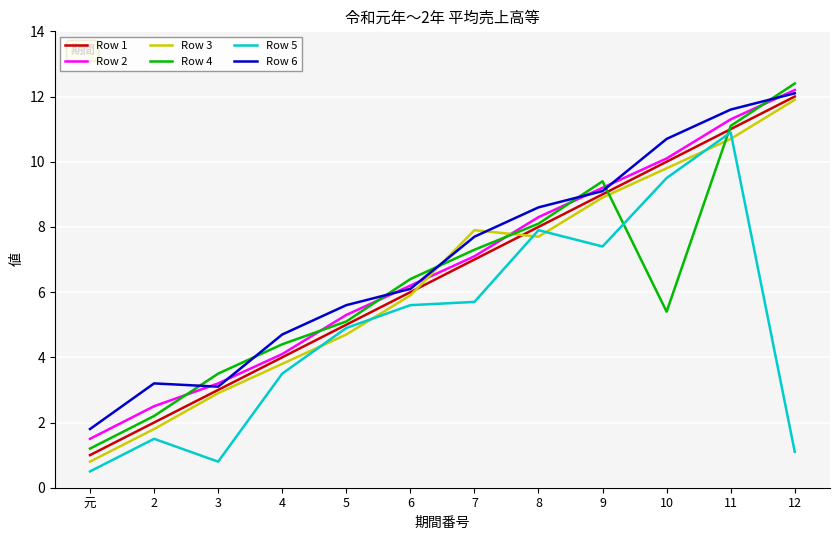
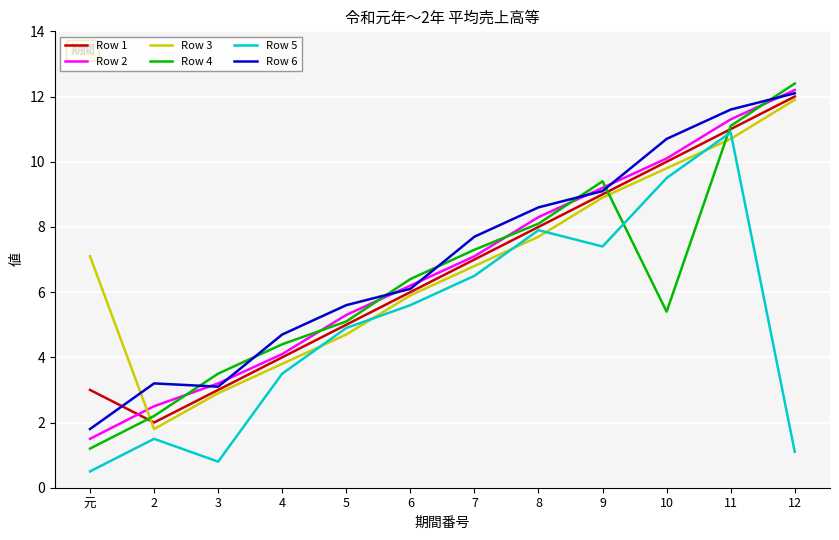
Row 1, 元: 1 -> 3
Row 3, 元: 0.8 -> 7.1
Row 3, 7: 7.9 -> 6.8
Row 5, 7: 5.7 -> 6.5
